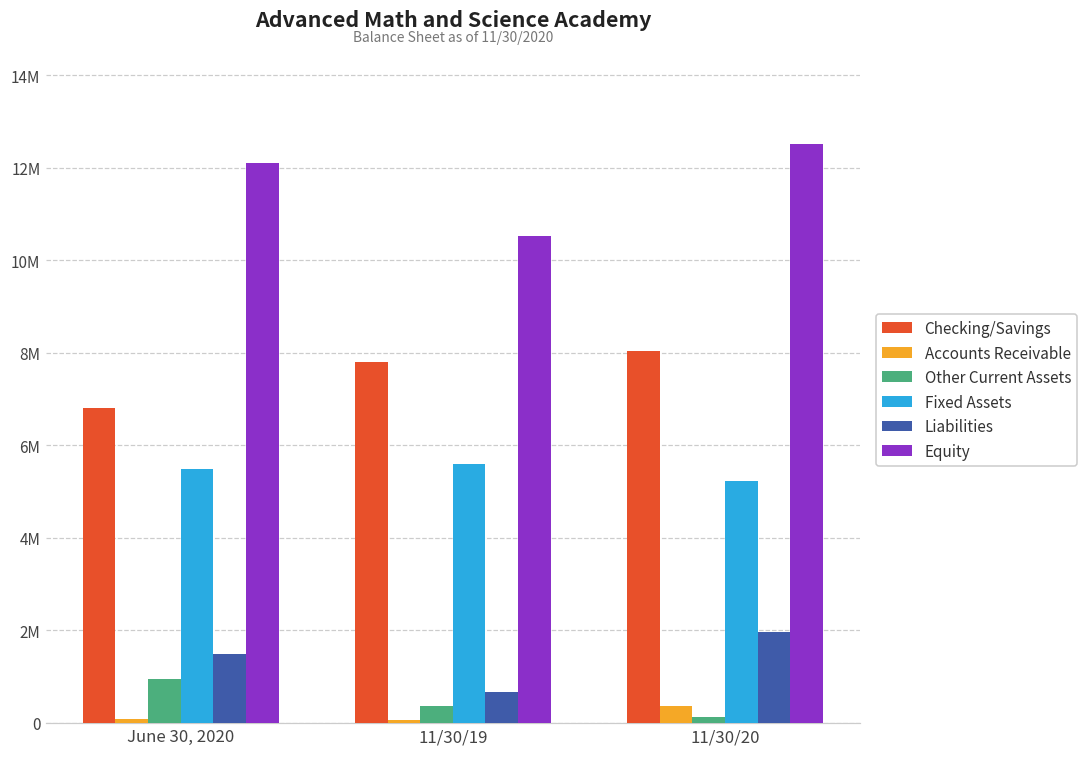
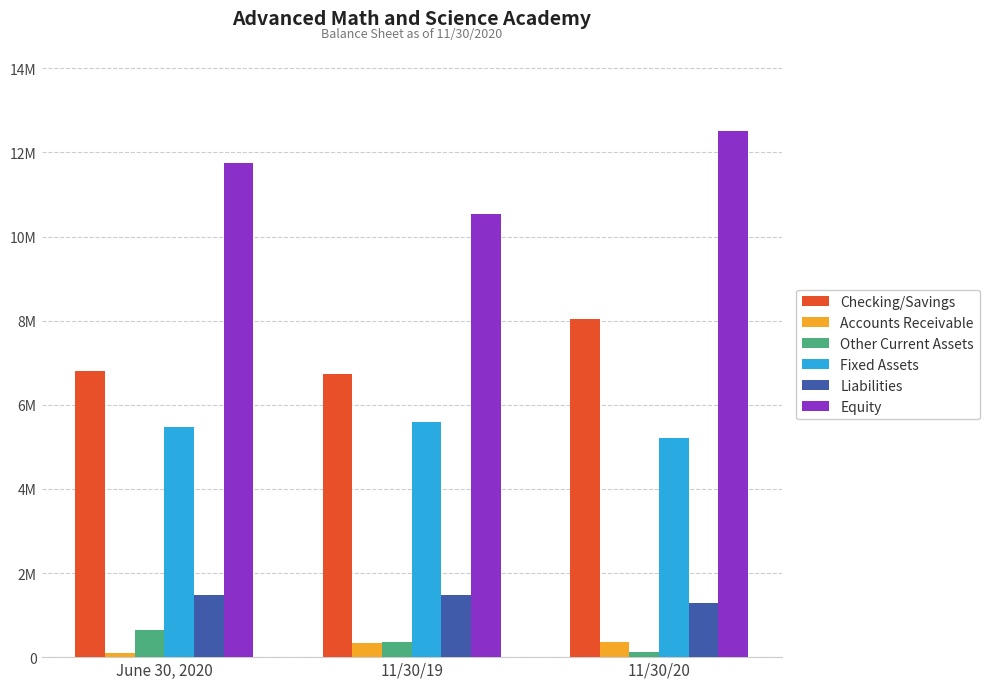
Other Current Assets, June 30, 2020: 1000000 -> 600000
Equity, June 30, 2020: 12100000 -> 11700000
Checking/Savings, 11/30/19: 7800000 -> 6700000
Accounts Receivable, 11/30/19: 100000 -> 300000
Liabilities, 11/30/19: 700000 -> 1500000
Liabilities, 11/30/20: 2000000 -> 1300000
